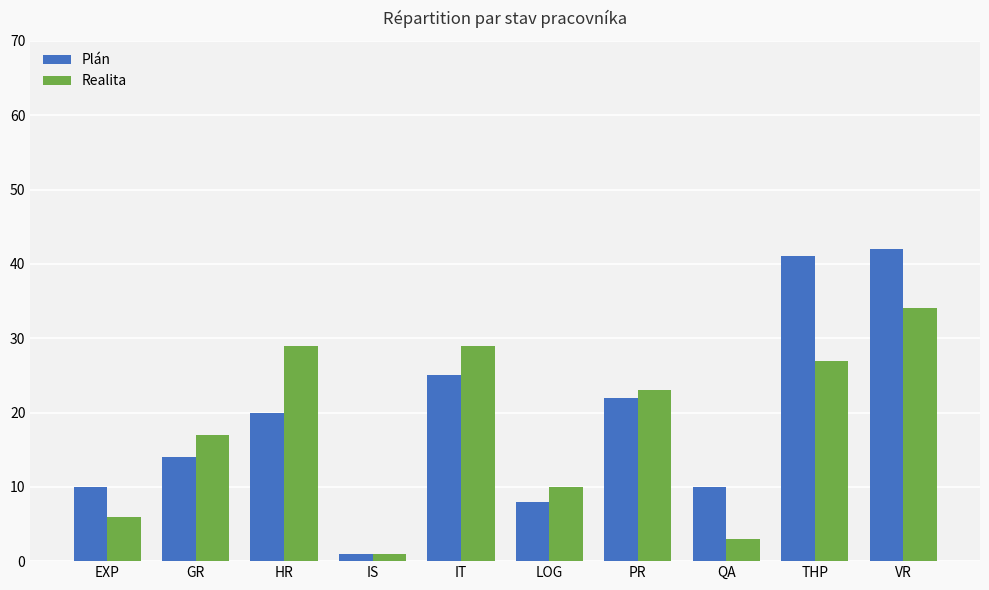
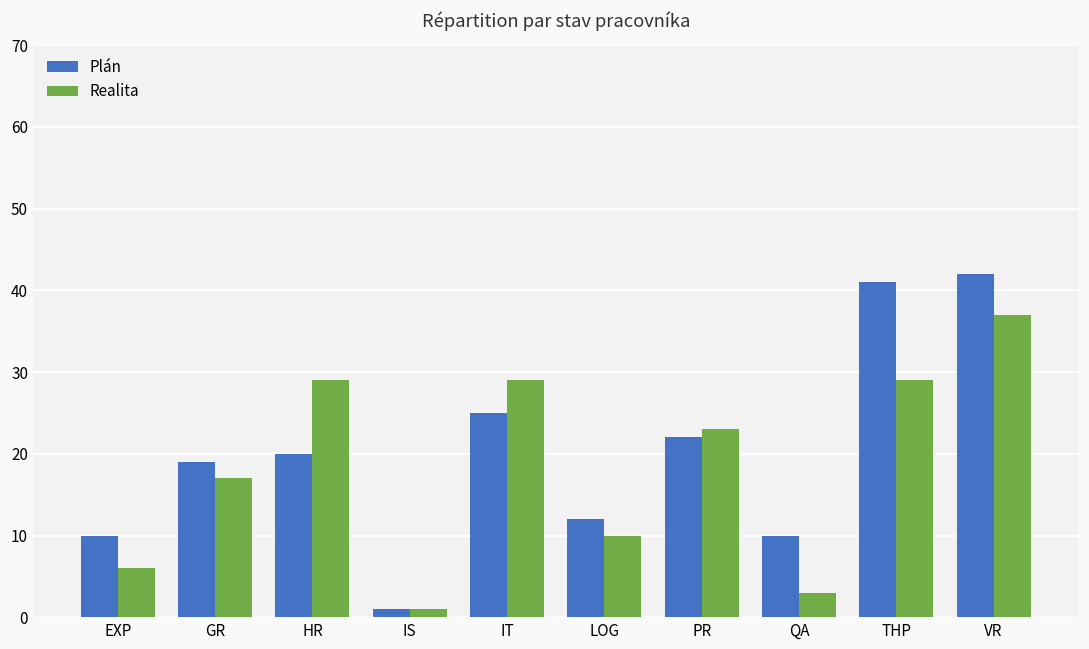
Plán, GR: 14 -> 19
Plán, LOG: 8 -> 12
Realita, THP: 27 -> 29
Realita, VR: 34 -> 37
